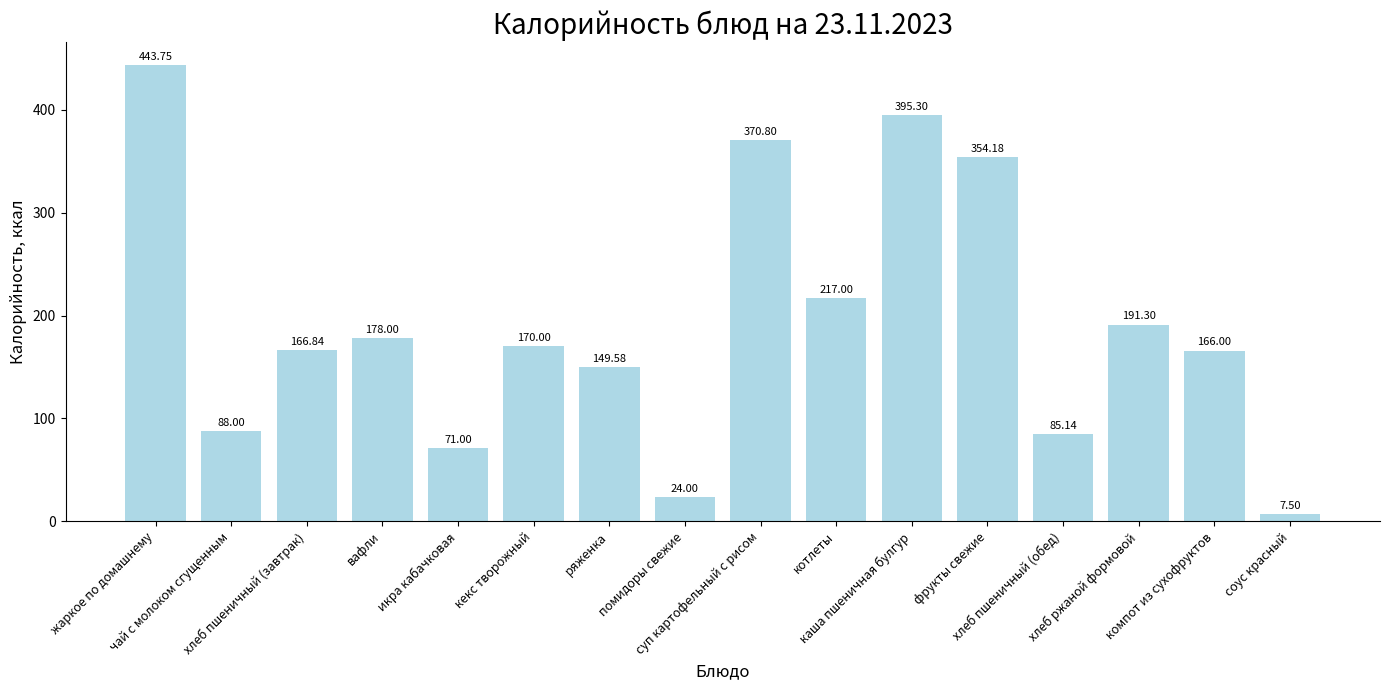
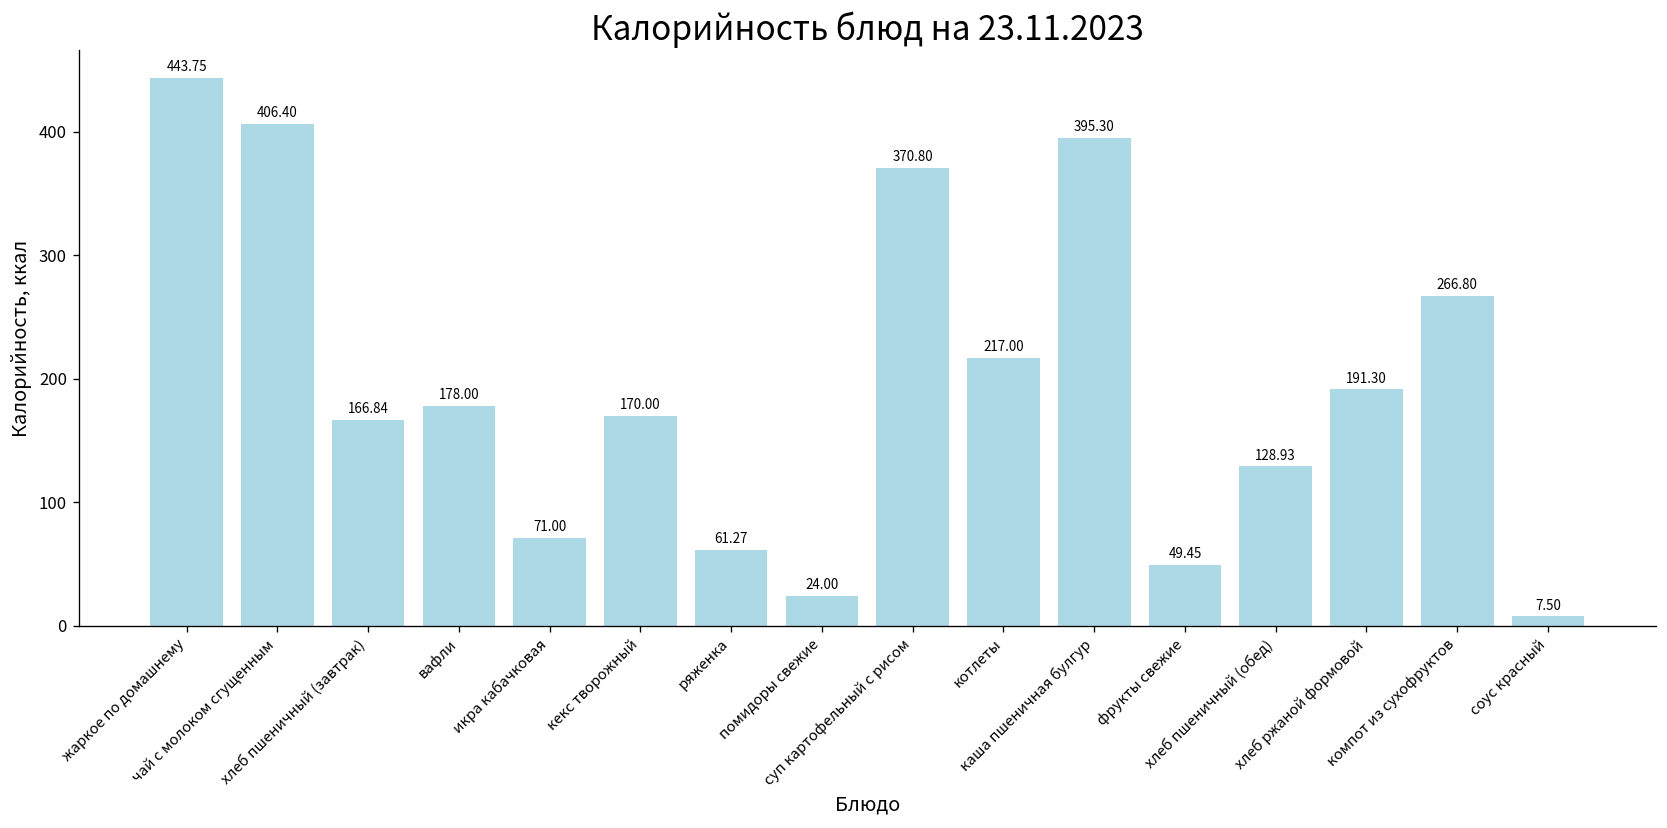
чай с молоком сгущенным: 88.00 -> 406.40
ряженка: 149.58 -> 61.27
фрукты свежие: 354.18 -> 49.45
хлеб пшеничный (обед): 85.14 -> 128.93
компот из сухофруктов: 166.00 -> 266.80
